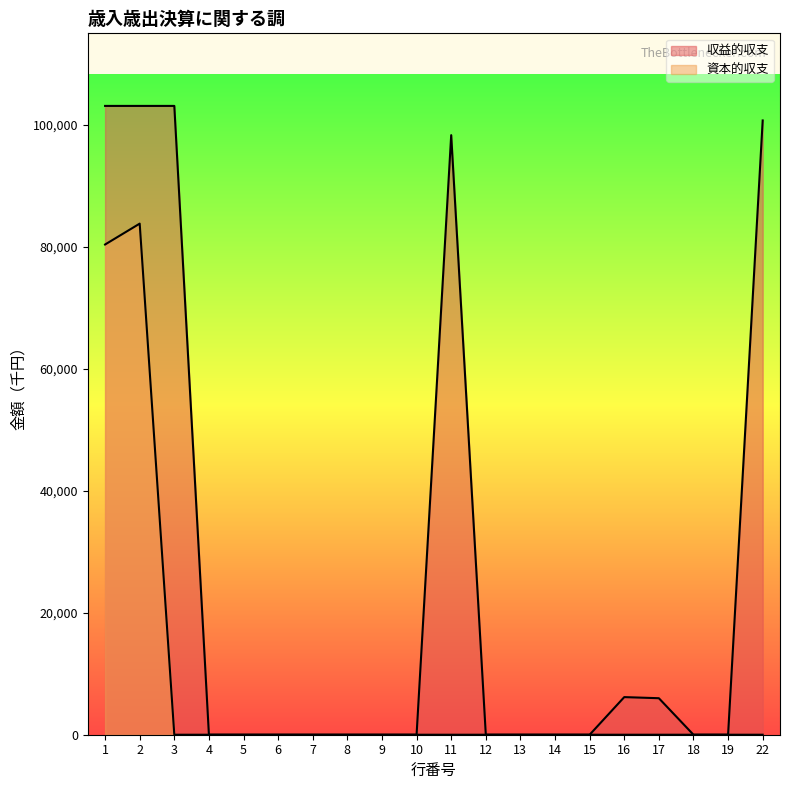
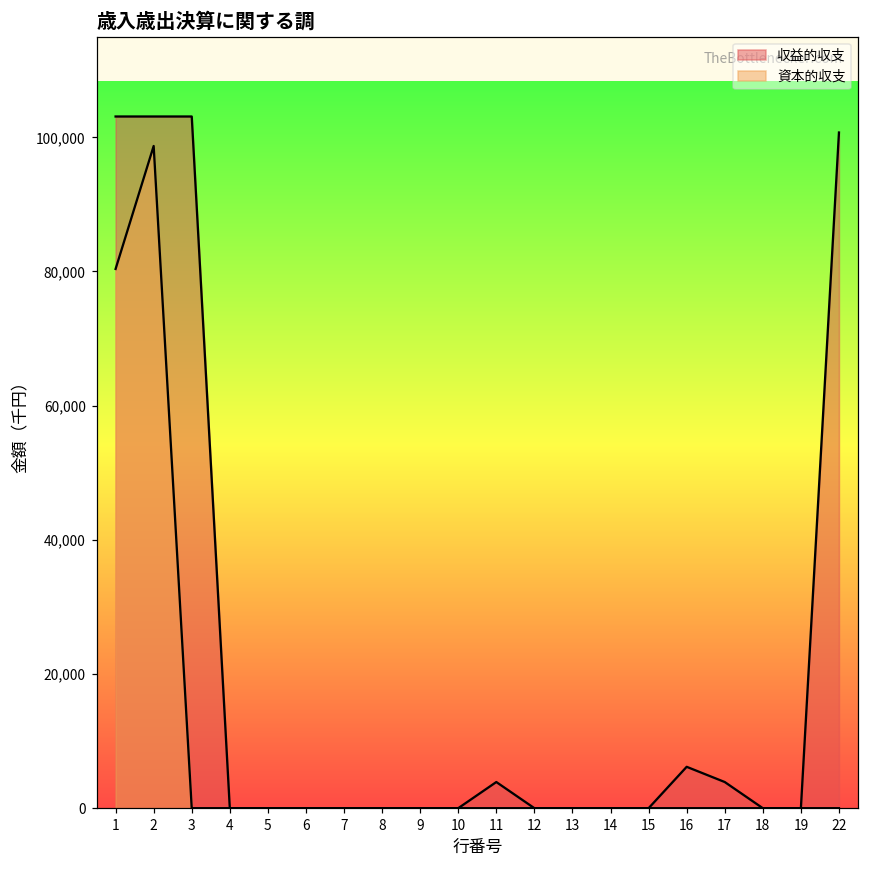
資本的収支, 2: 84,000 -> 99,000
収益的収支, 11: 98,000 -> 4,000
収益的収支, 17: 6,000 -> 4,000
